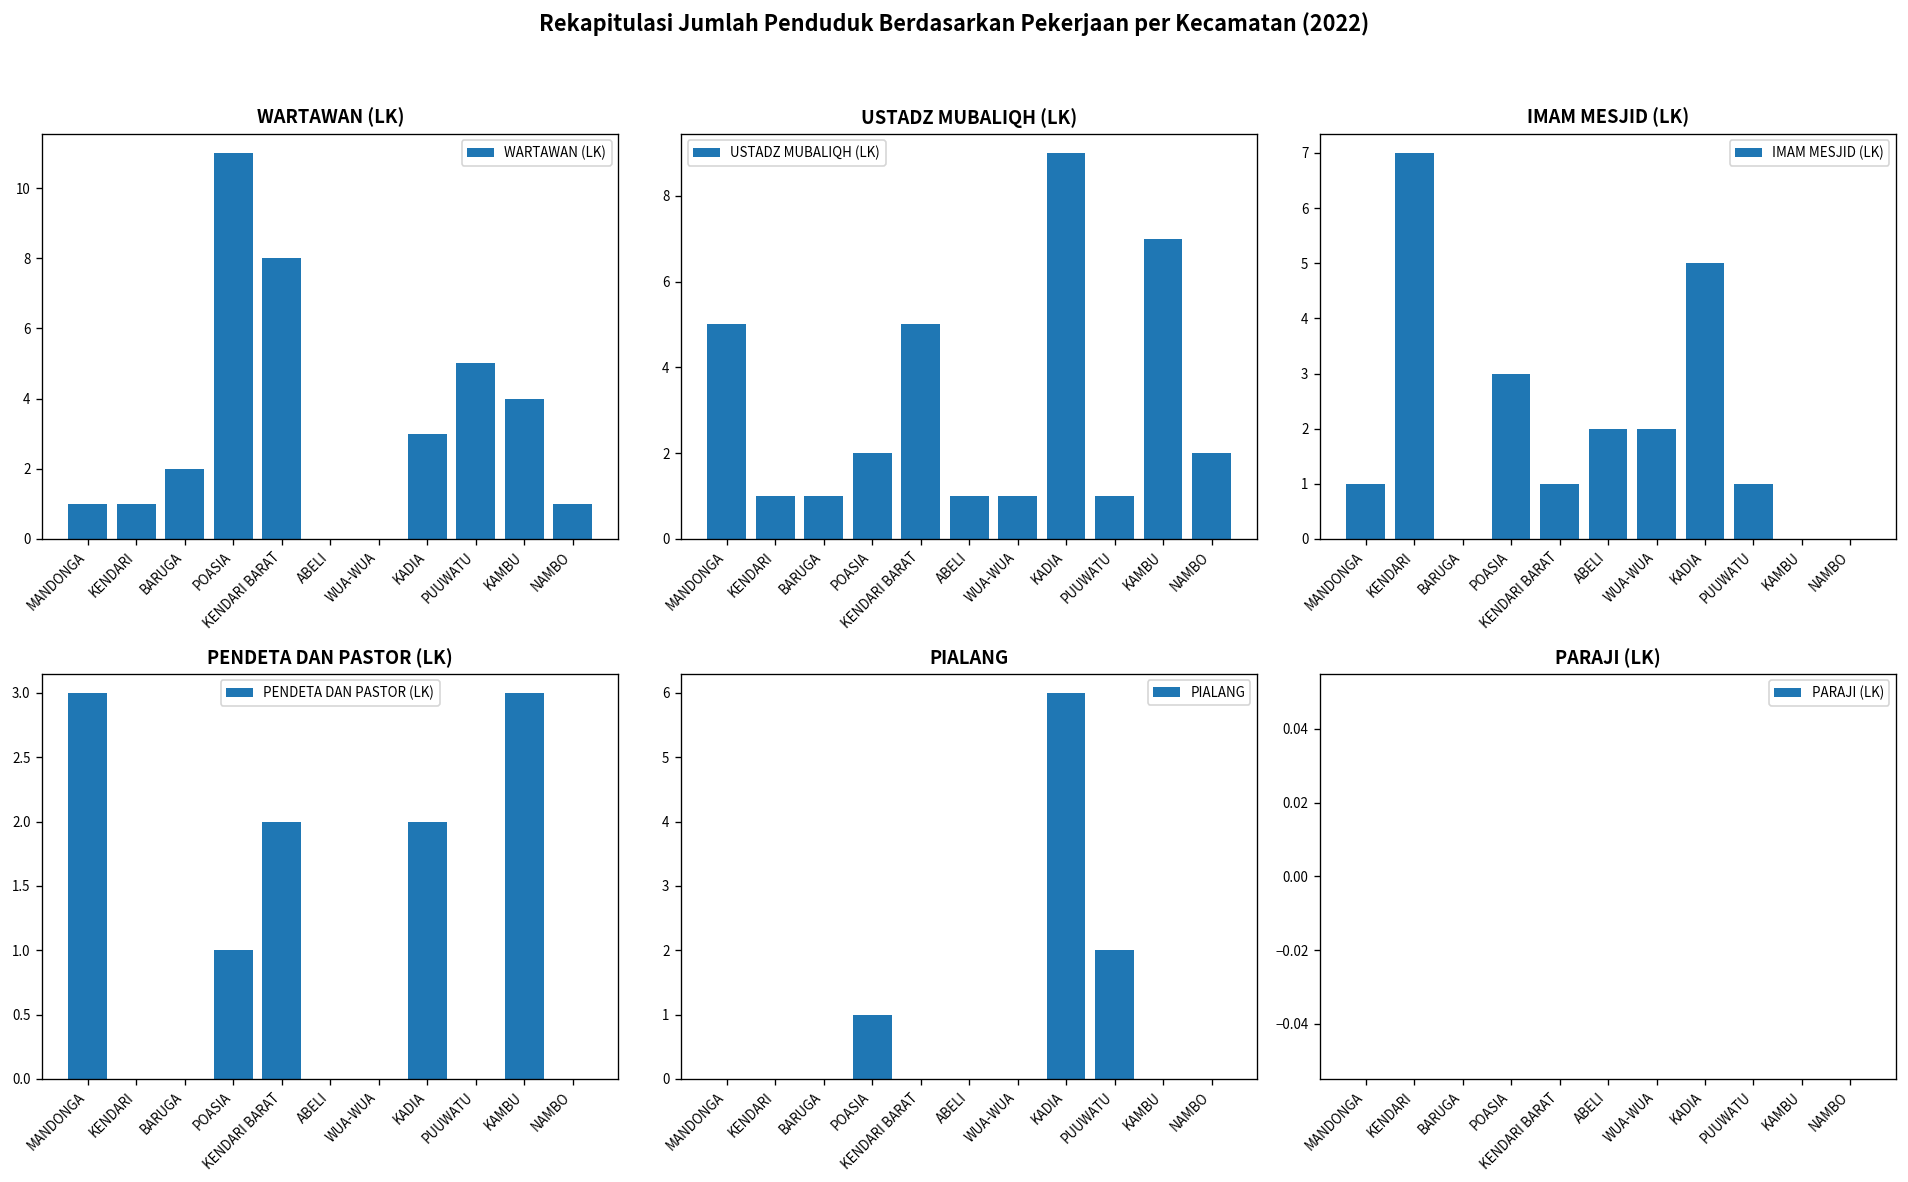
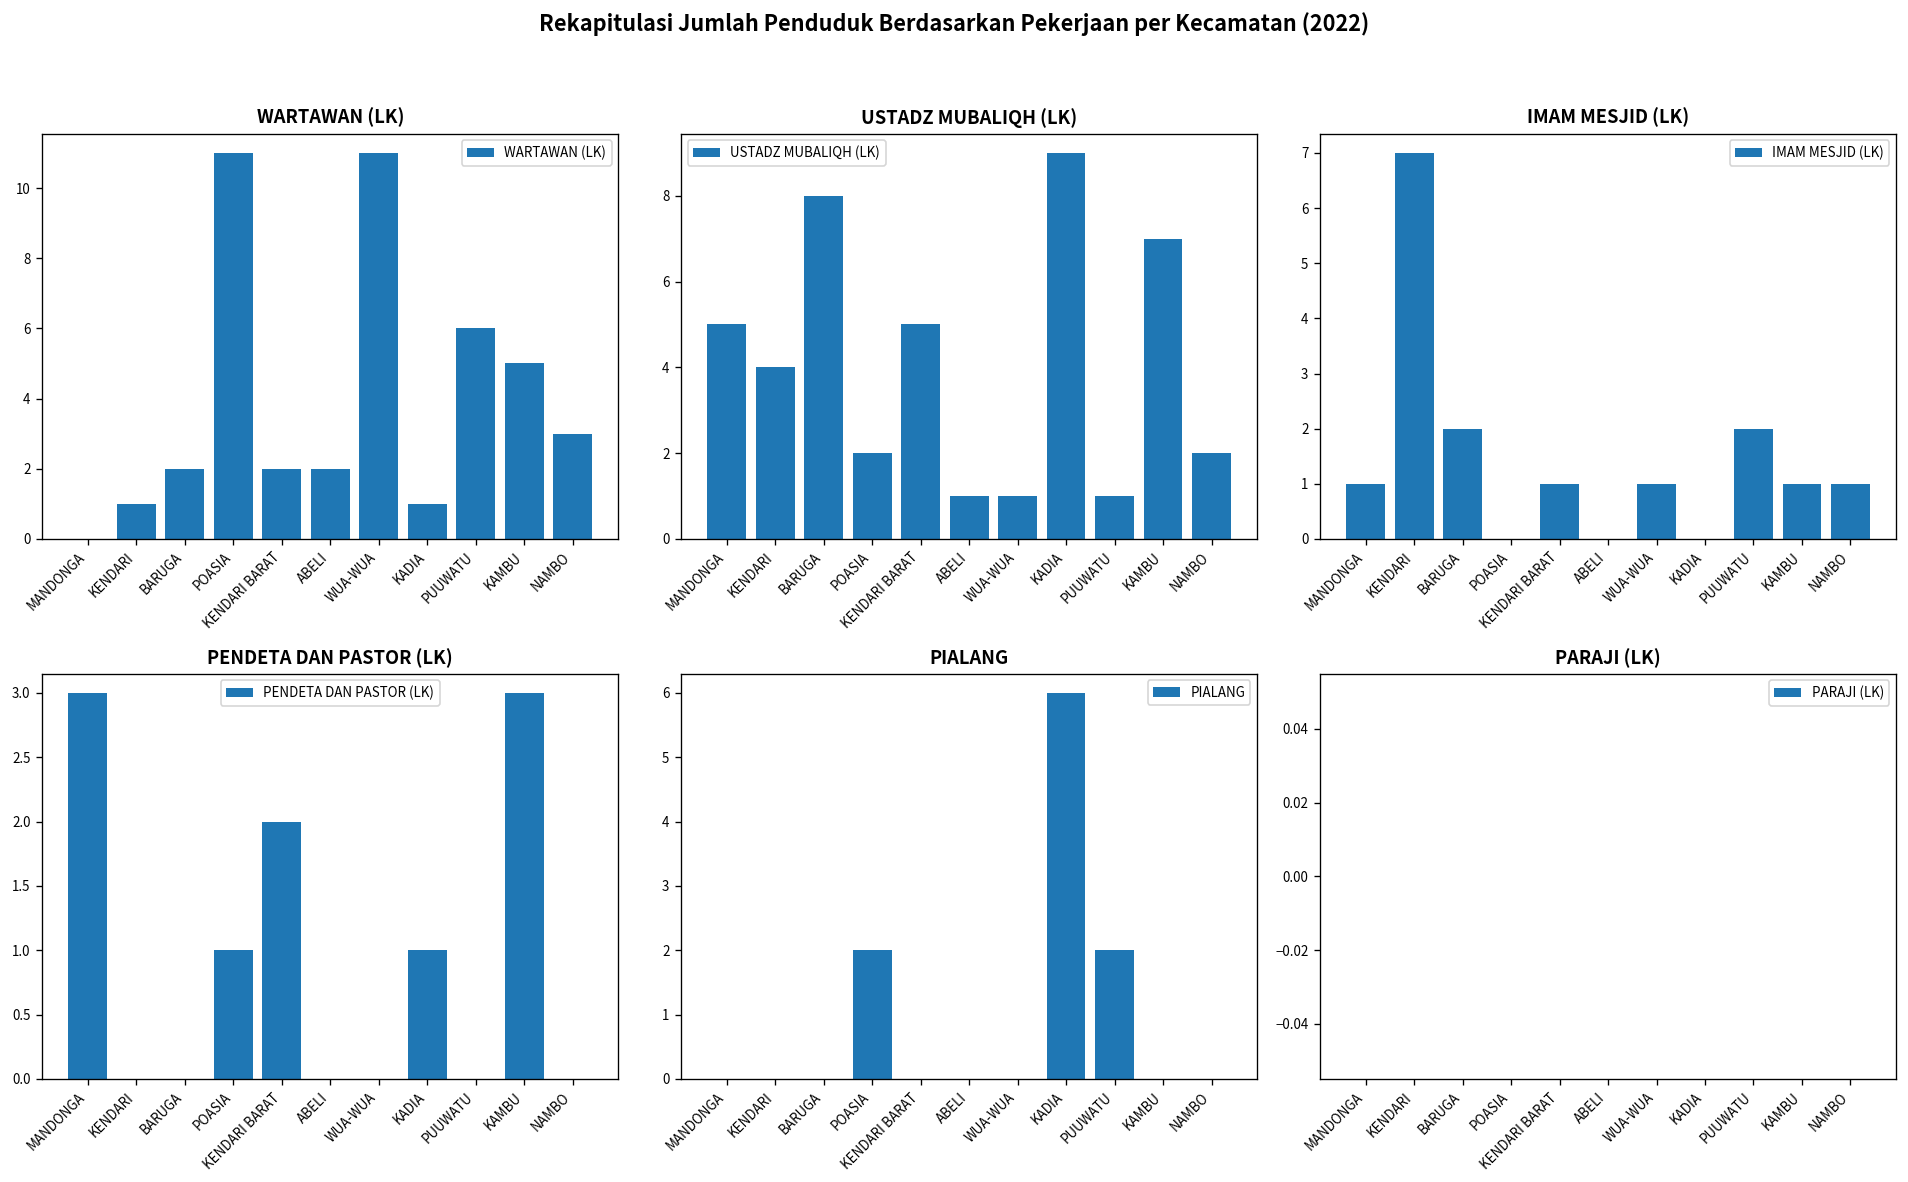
WARTAWAN (LK), MANDONGA: 1 -> 0
WARTAWAN (LK), KENDARI BARAT: 8 -> 2
WARTAWAN (LK), ABELI: 0 -> 2
WARTAWAN (LK), WUA-WUA: 0 -> 11
WARTAWAN (LK), KADIA: 3 -> 1
WARTAWAN (LK), PUUWATU: 5 -> 6
WARTAWAN (LK), KAMBU: 4 -> 5
WARTAWAN (LK), NAMBO: 1 -> 3
USTADZ MUBALIQH (LK), KENDARI: 1 -> 4
USTADZ MUBALIQH (LK), BARUGA: 1 -> 8
IMAM MESJID (LK), BARUGA: 0 -> 2
IMAM MESJID (LK), POASIA: 3 -> 0
IMAM MESJID (LK), ABELI: 2 -> 0
IMAM MESJID (LK), WUA-WUA: 2 -> 1
IMAM MESJID (LK), KADIA: 5 -> 0
IMAM MESJID (LK), PUUWATU: 1 -> 2
IMAM MESJID (LK), KAMBU: 0 -> 1
IMAM MESJID (LK), NAMBO: 0 -> 1
PENDETA DAN PASTOR (LK), KADIA: 2 -> 1
PIALANG, POASIA: 1 -> 2
